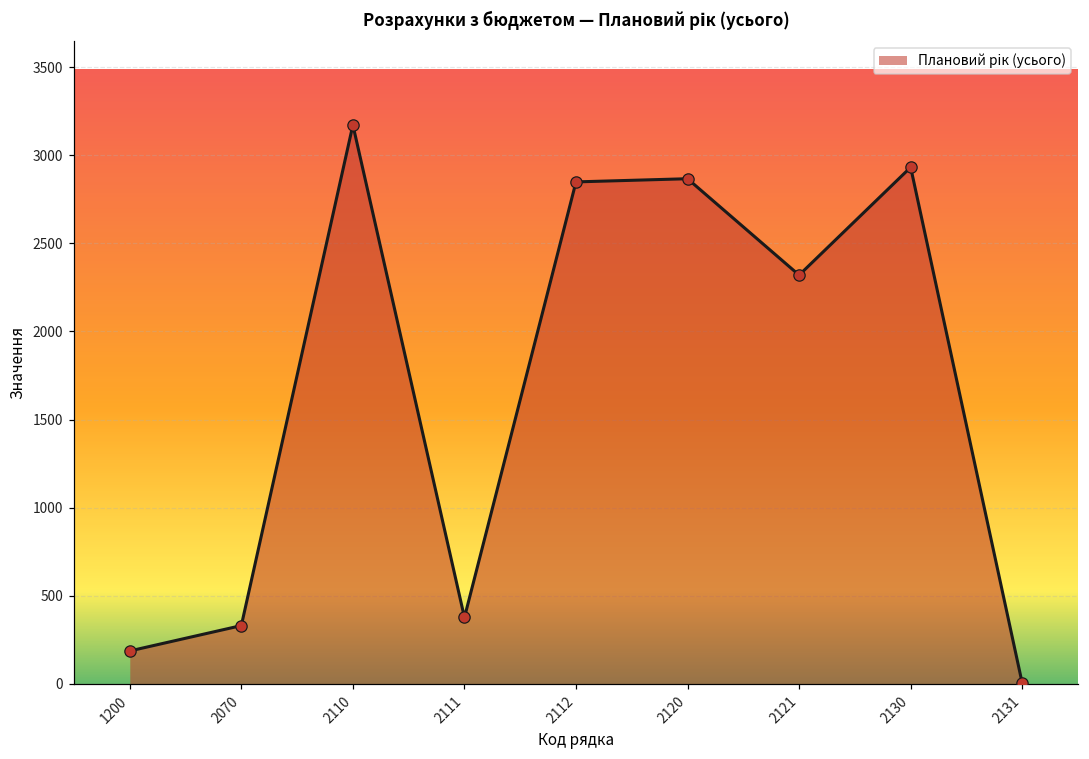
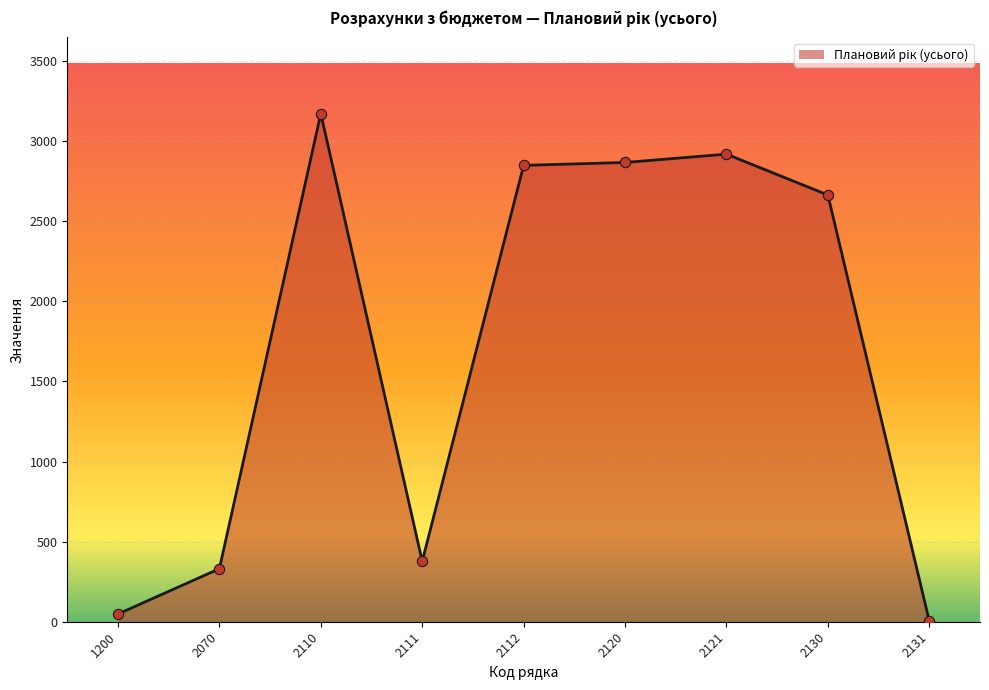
1200: 190 -> 50
2121: 2320 -> 2920
2130: 2930 -> 2660
